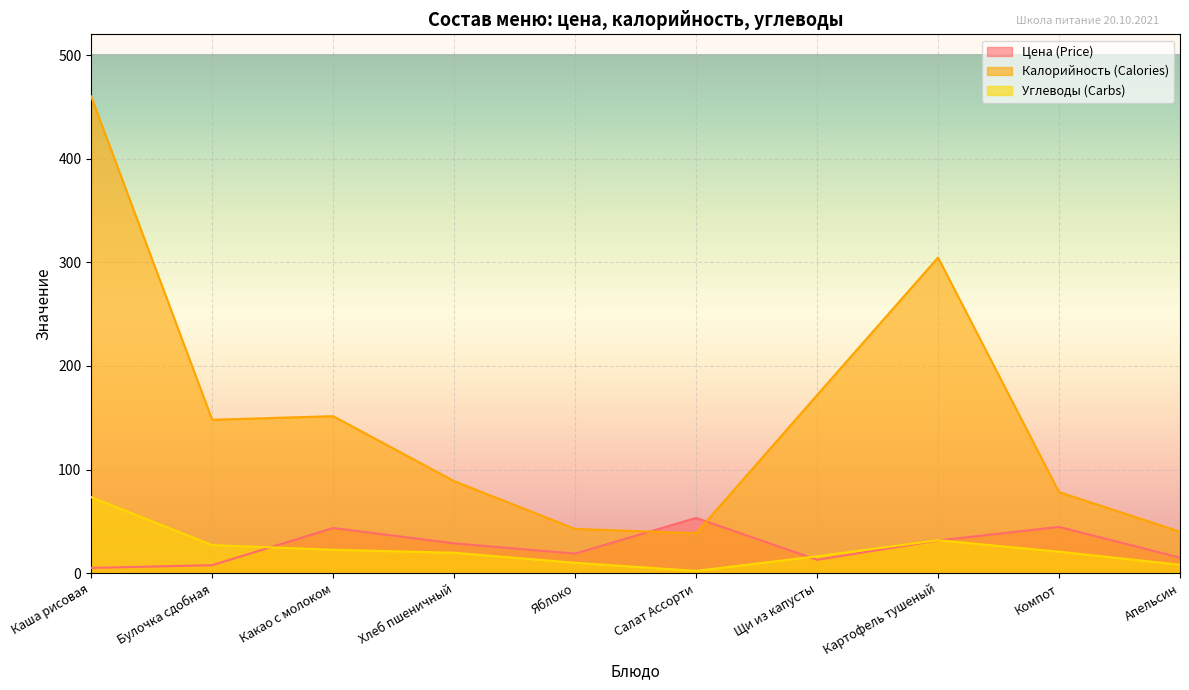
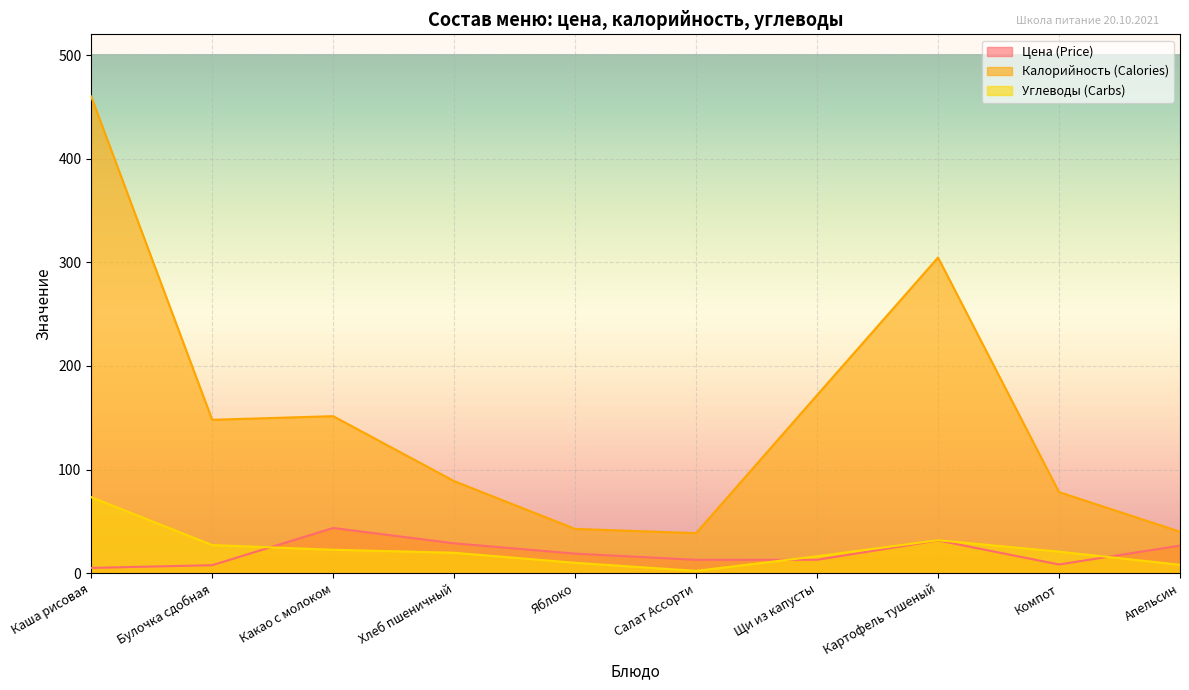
Цена (Price), Салат Ассорти: 53 -> 13
Цена (Price), Компот: 45 -> 8
Цена (Price), Апельсин: 15 -> 27
